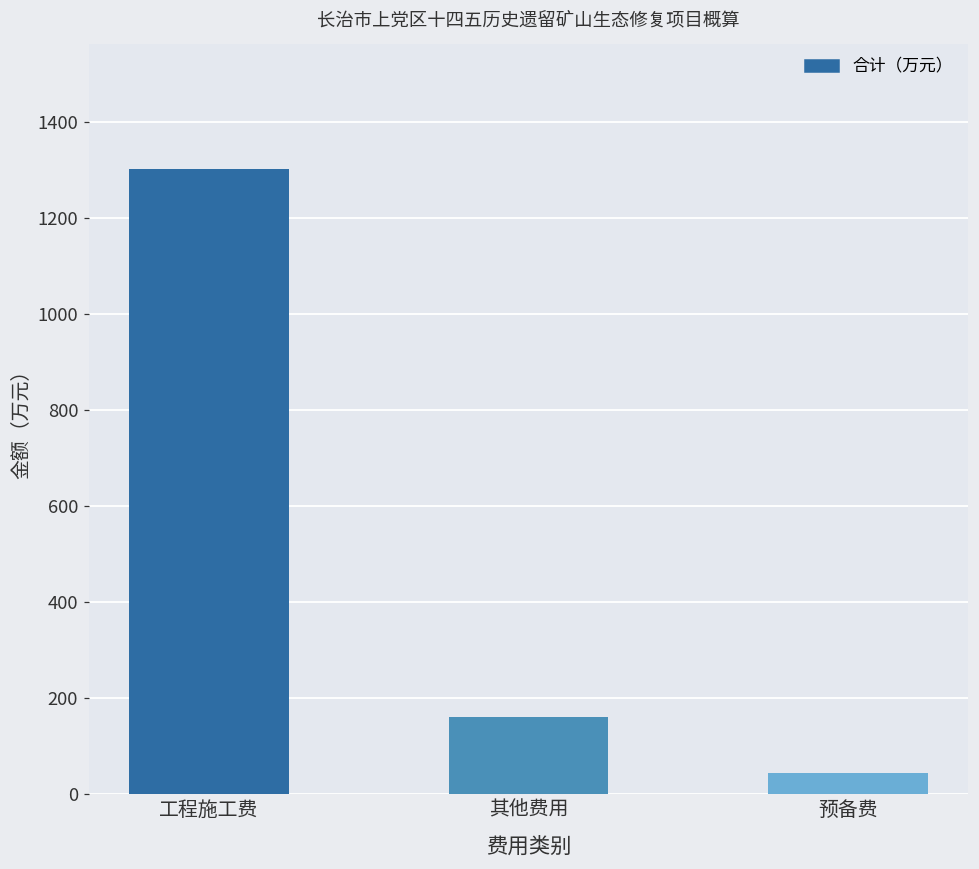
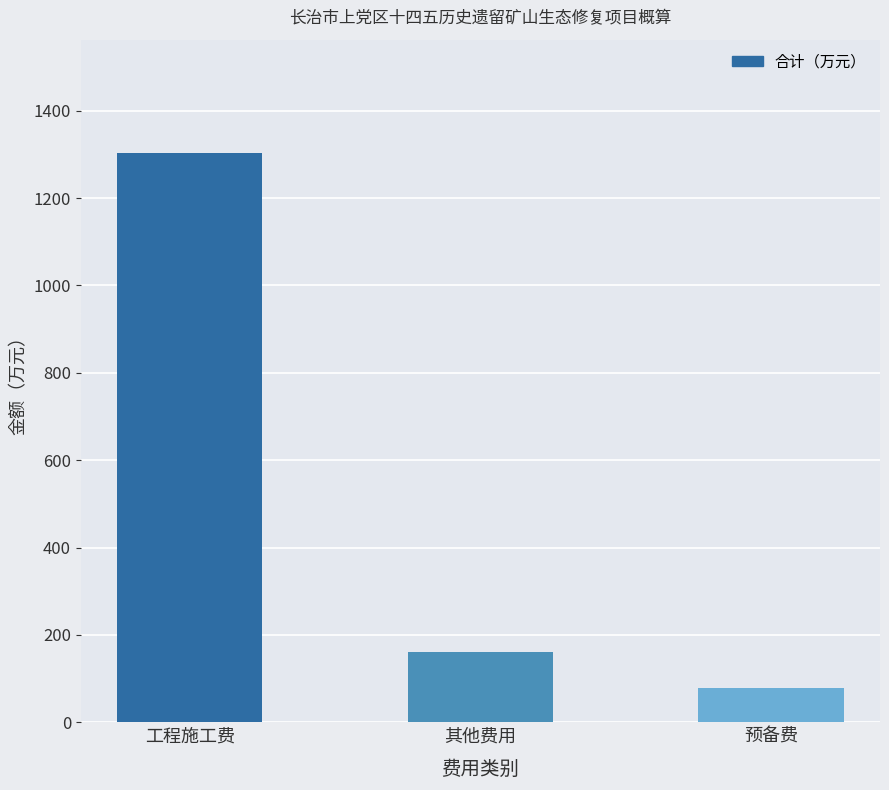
预备费: 40 -> 80
